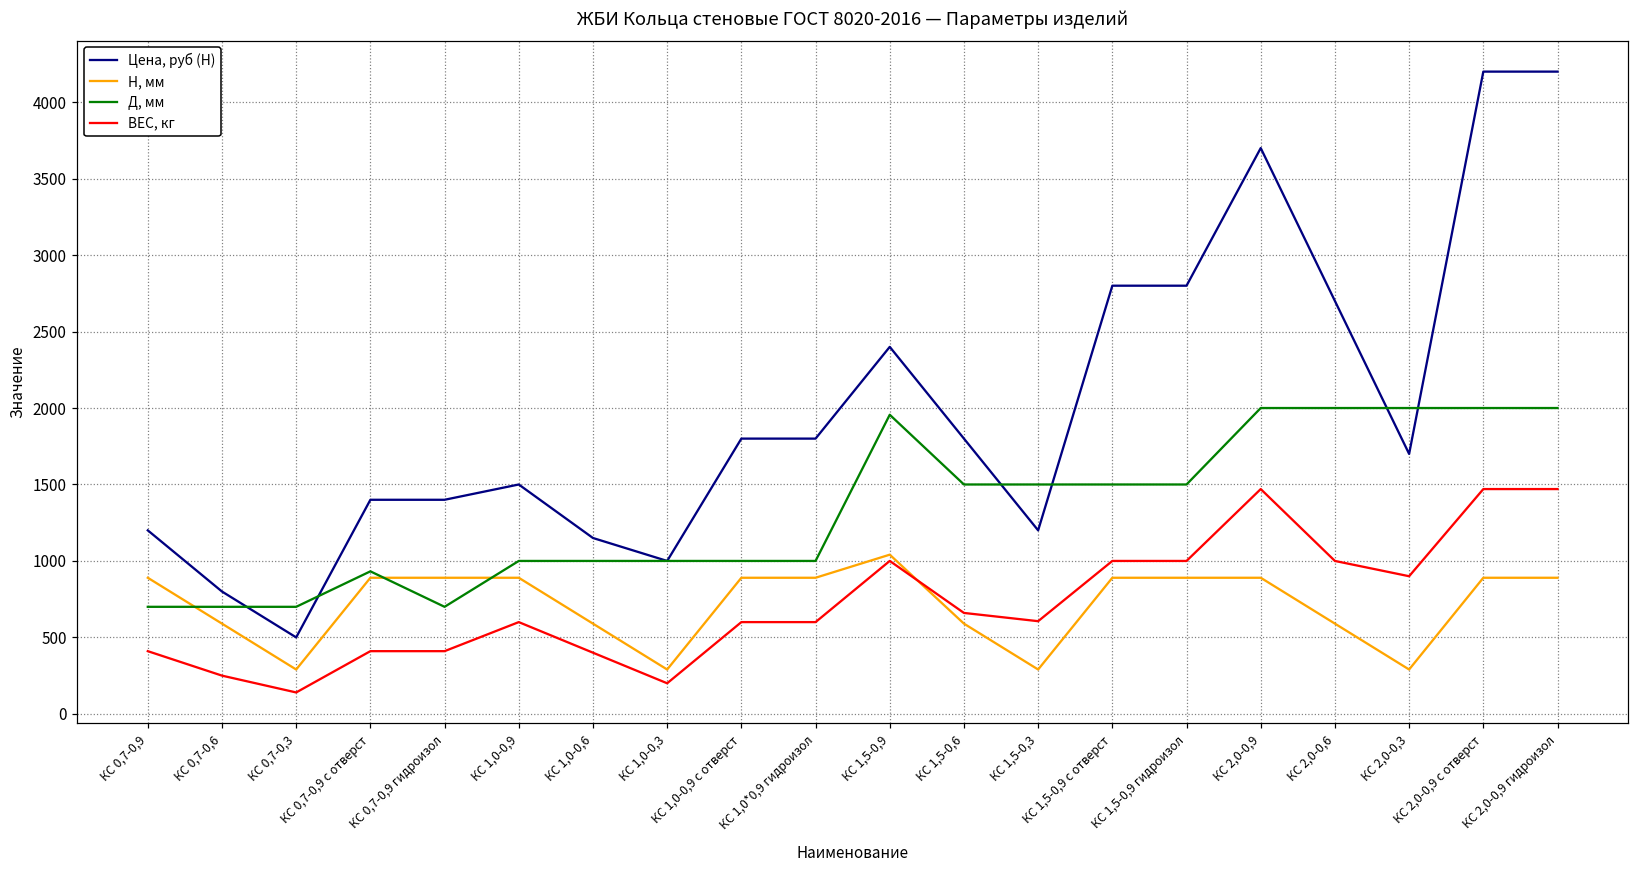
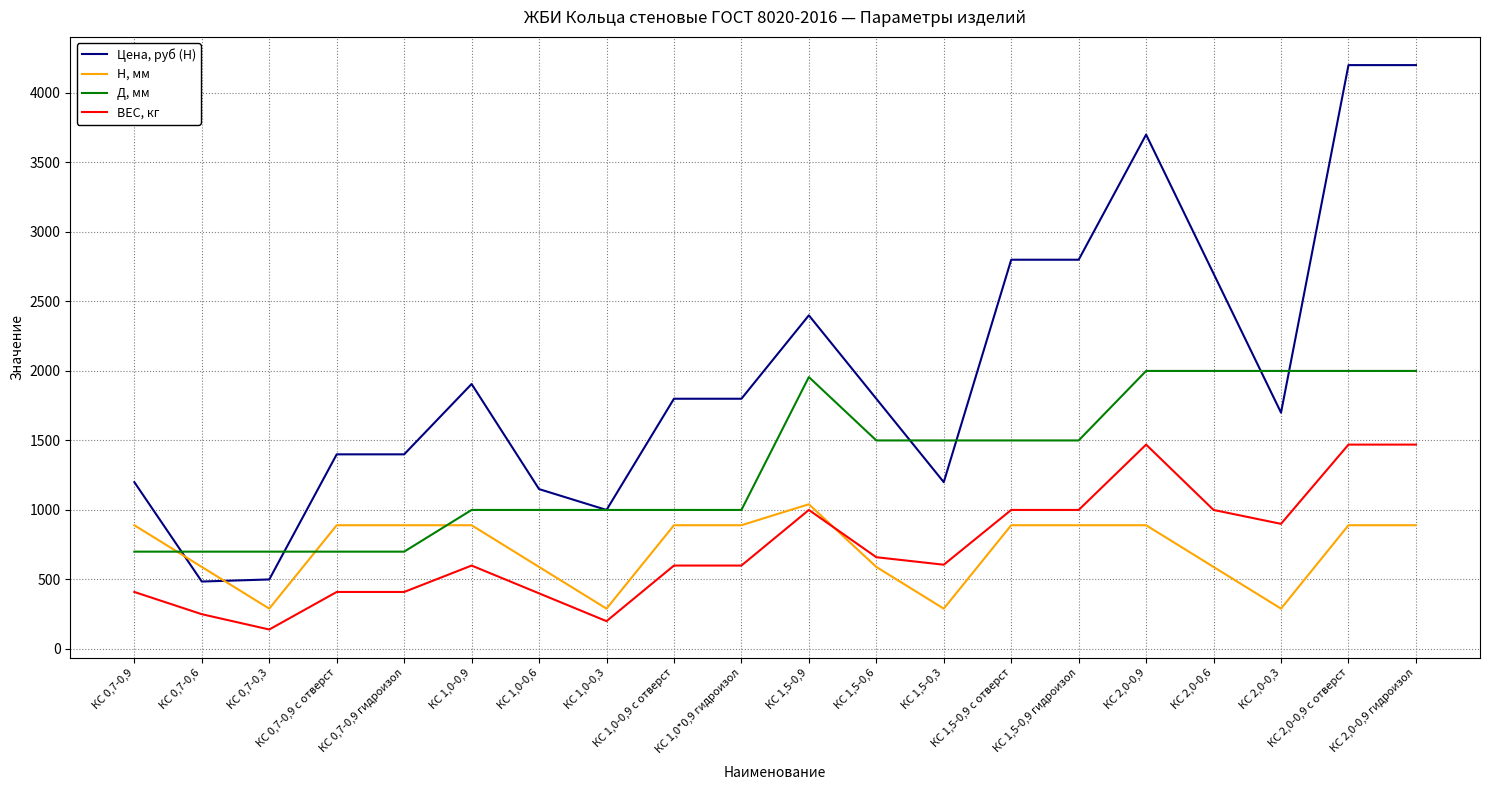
Цена, руб (H), КС 0,7-0,6: 800 -> 490
Д, мм, КС 0,7-0,9 с отверст: 930 -> 700
Цена, руб (H), КС 1,0-0,9: 1500 -> 1910
